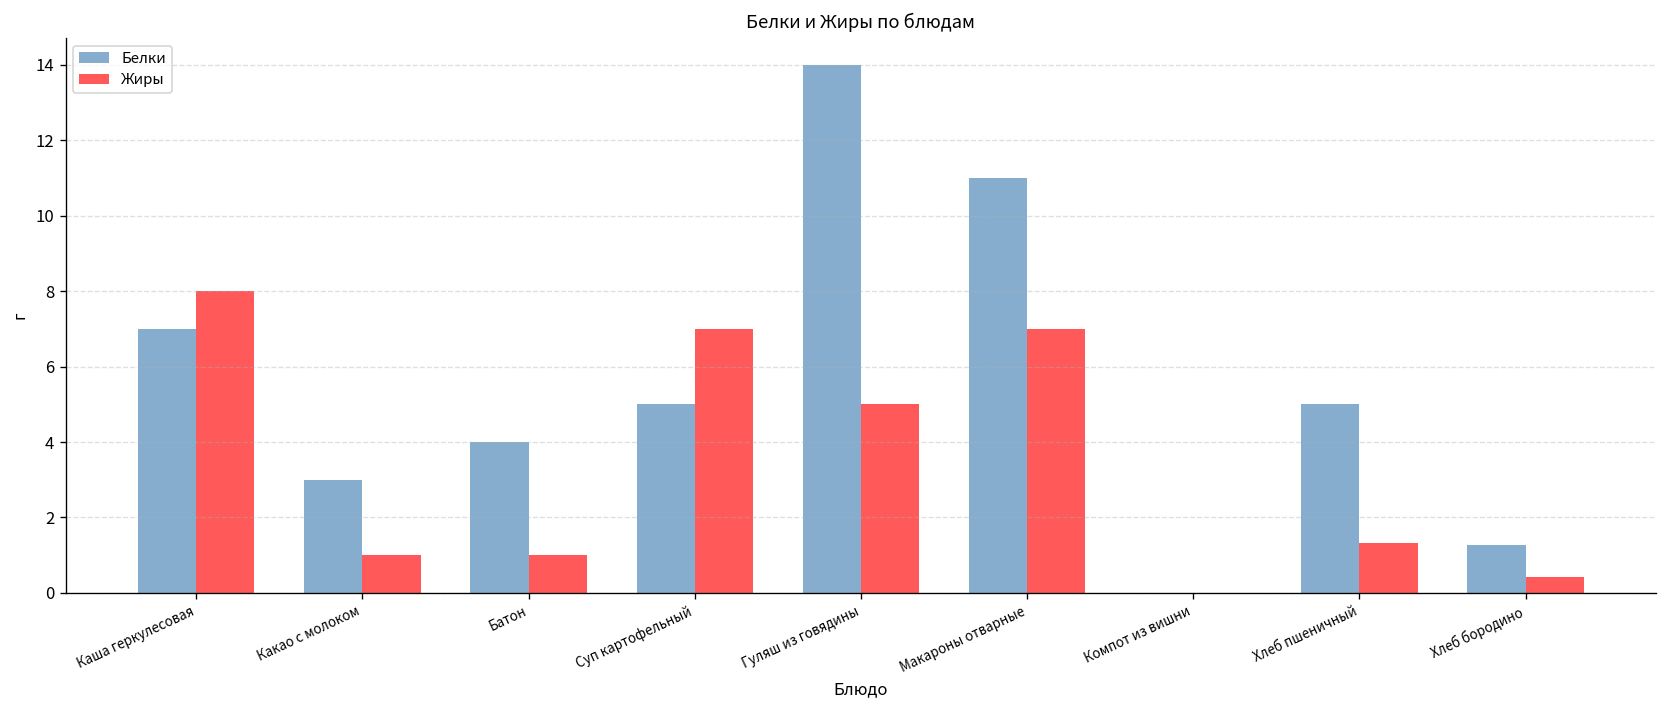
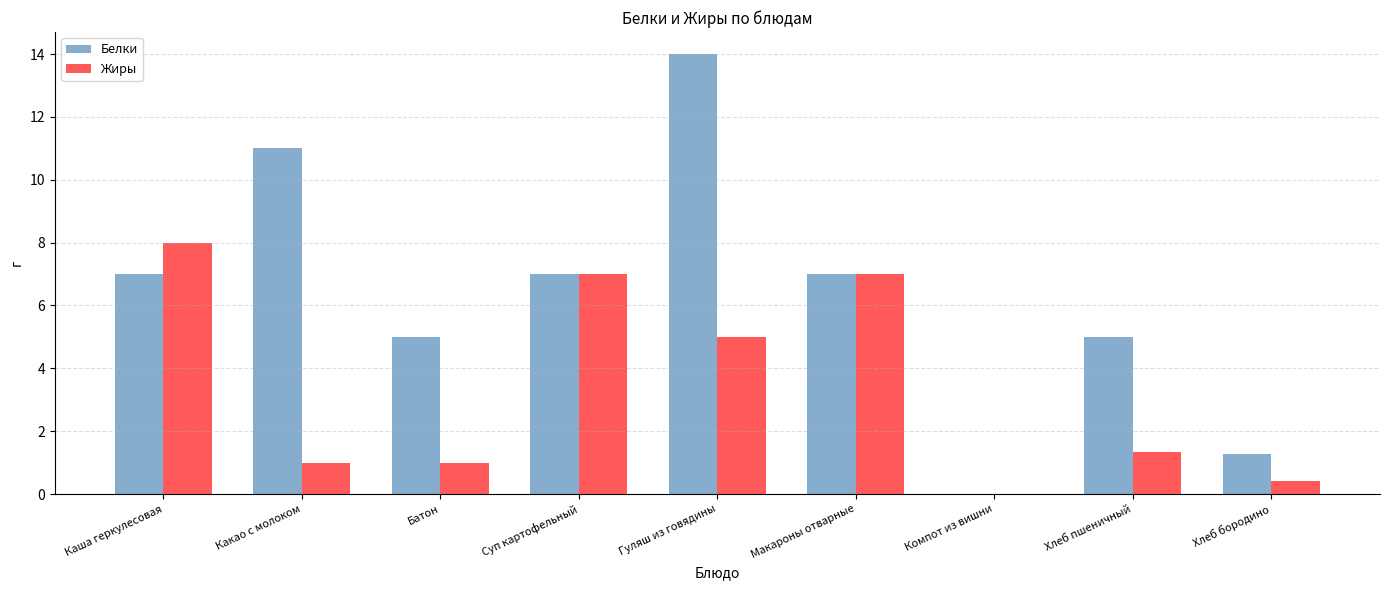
Белки, Какао с молоком: 3 -> 11
Белки, Батон: 4 -> 5
Белки, Суп картофельный: 5 -> 7
Белки, Макароны отварные: 11 -> 7
